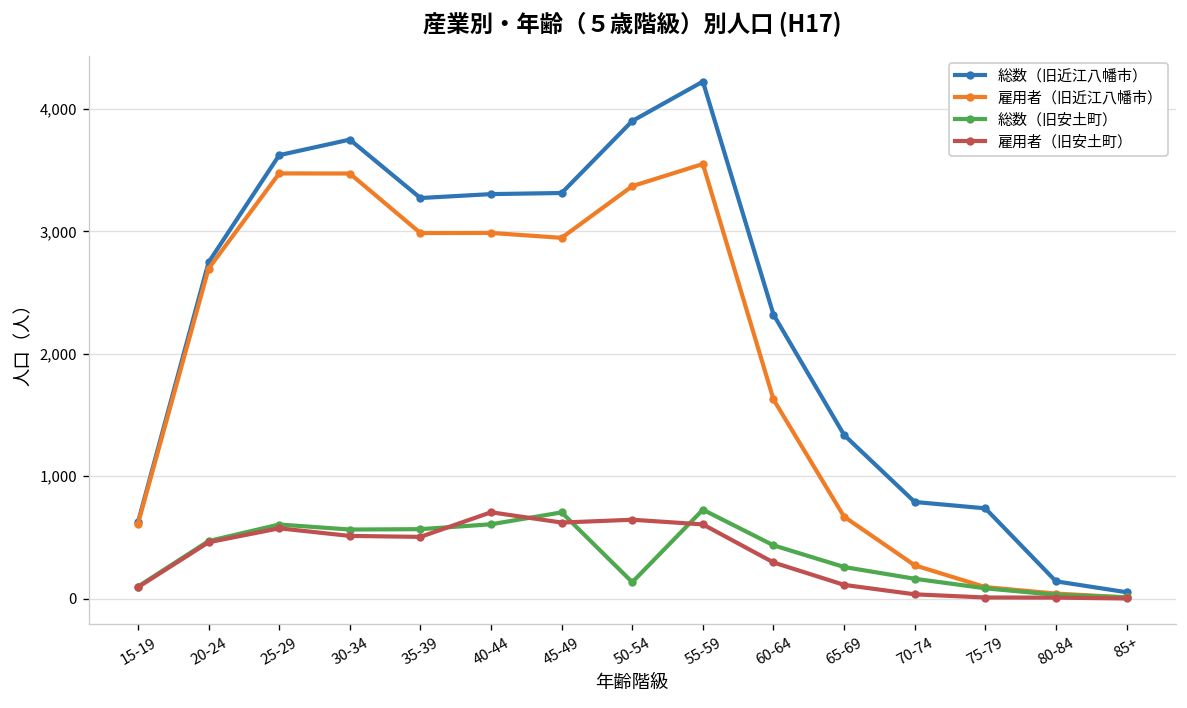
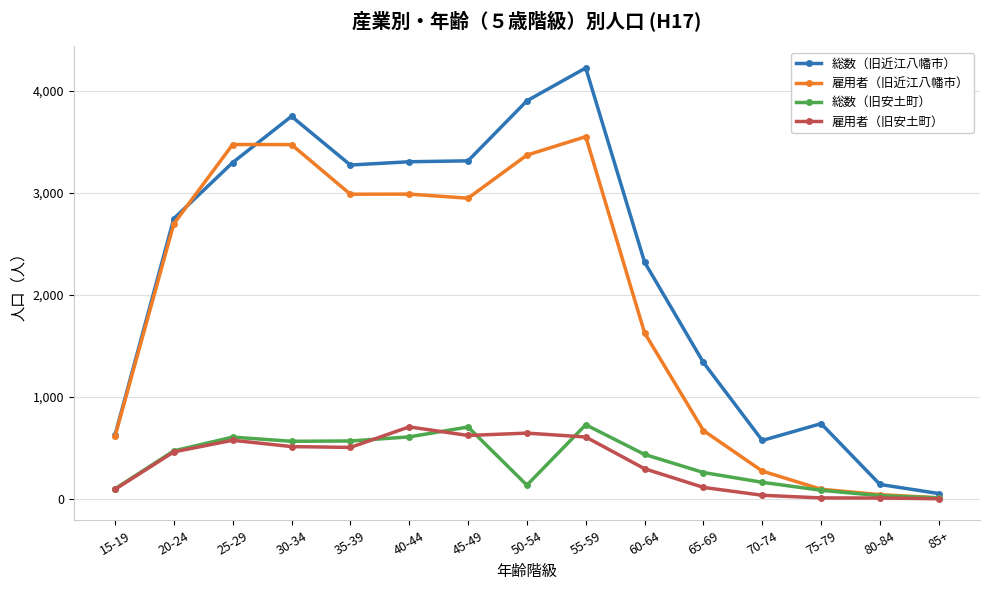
総数（旧近江八幡市）, 25-29: 3,620 -> 3,300
総数（旧近江八幡市）, 70-74: 790 -> 570
